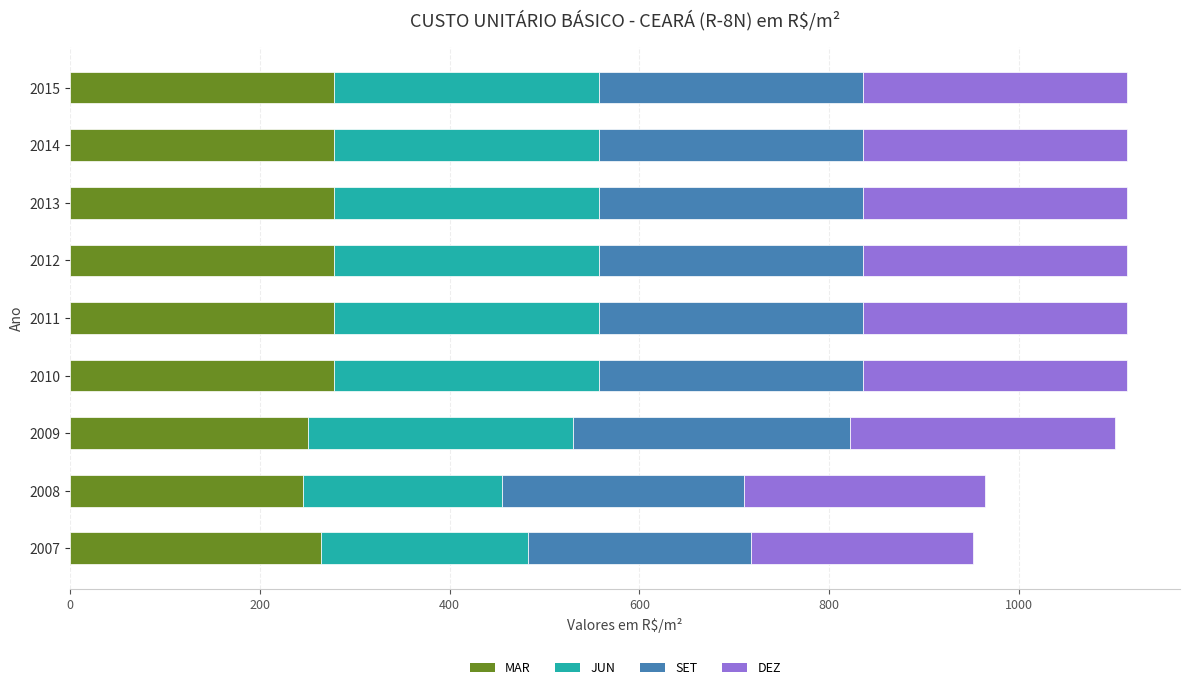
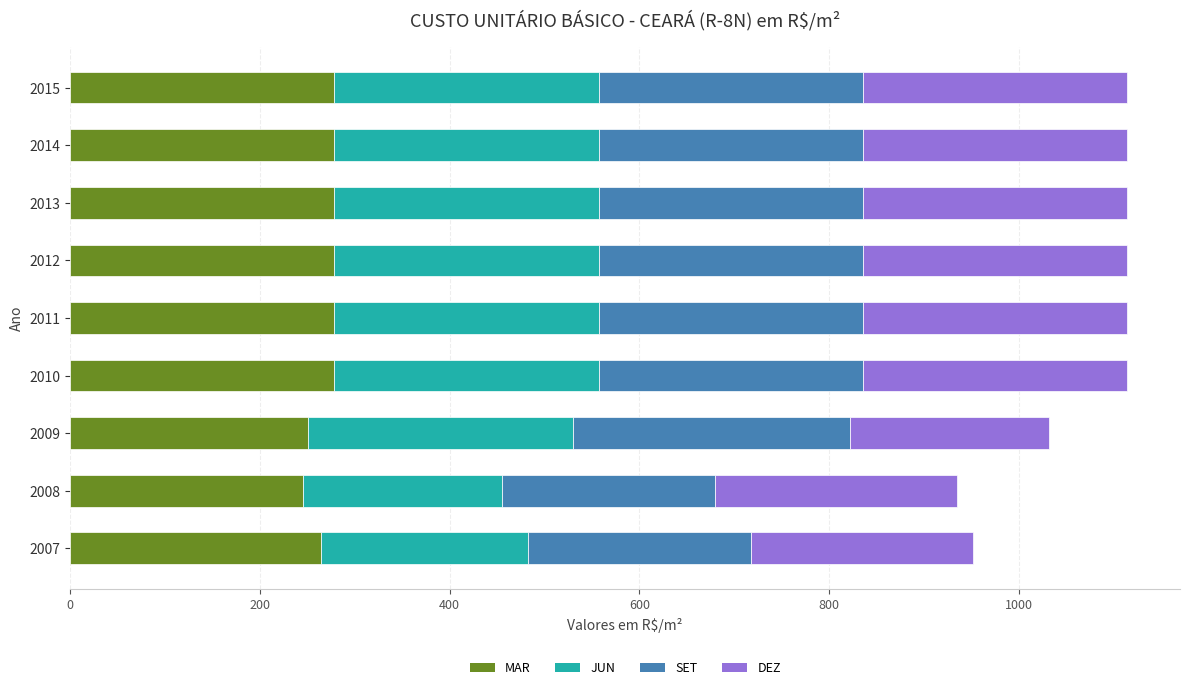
DEZ, 2009: 280 -> 210
SET, 2008: 250 -> 220
